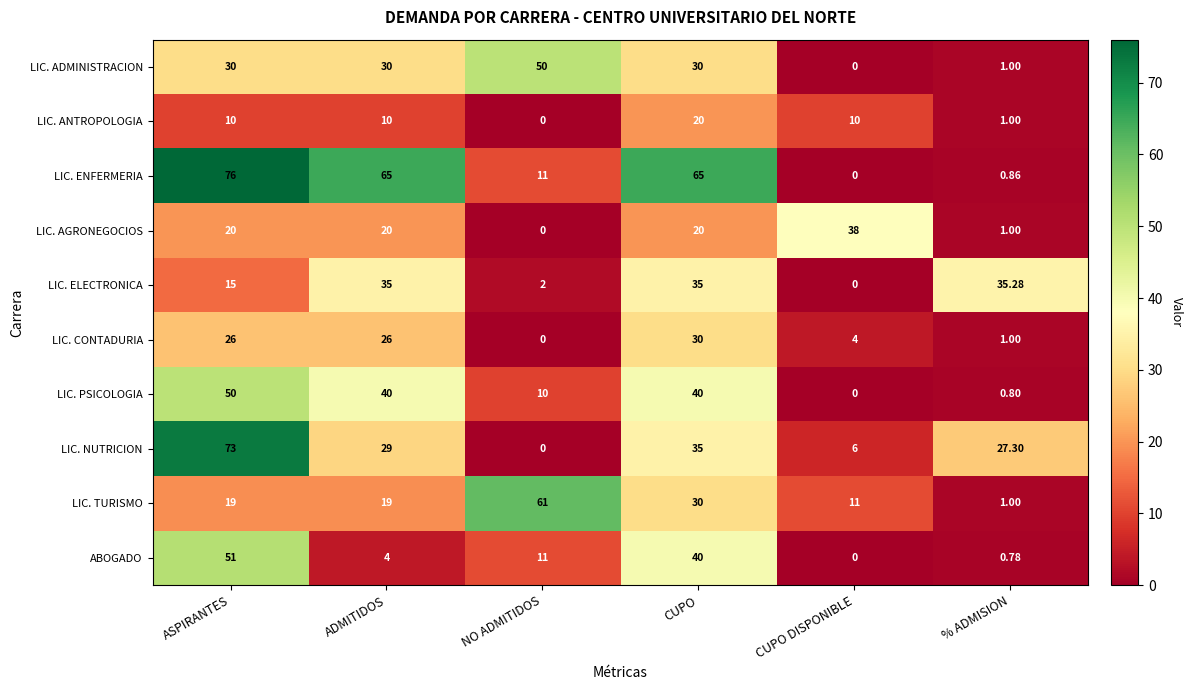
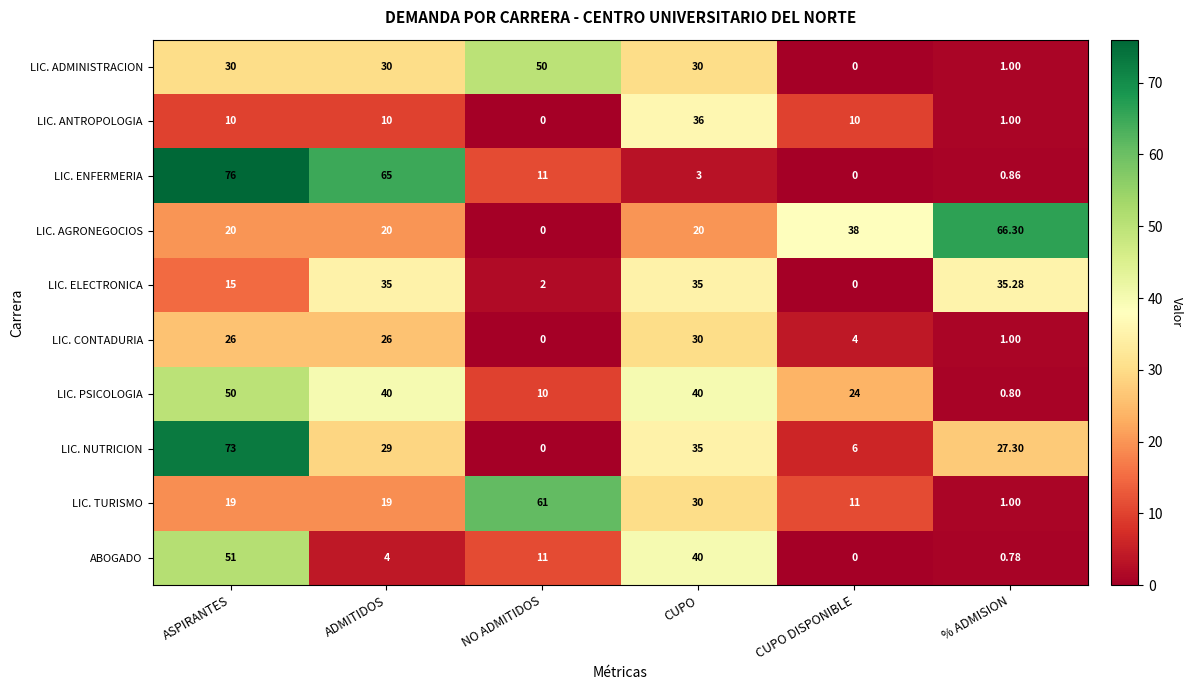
LIC. ANTROPOLOGIA, CUPO: 20 -> 36
LIC. ENFERMERIA, CUPO: 65 -> 3
LIC. AGRONEGOCIOS, % ADMISION: 1.00 -> 66.30
LIC. PSICOLOGIA, CUPO DISPONIBLE: 0 -> 24
